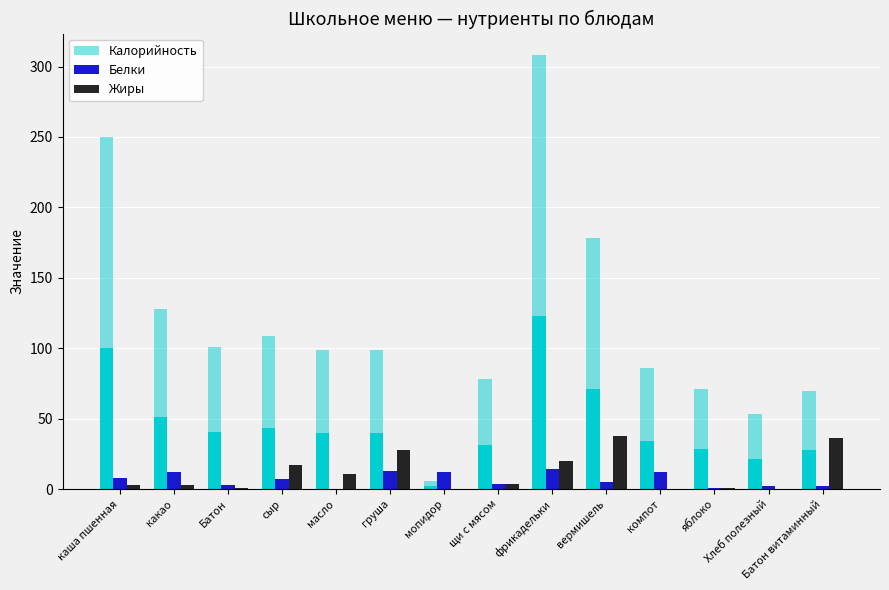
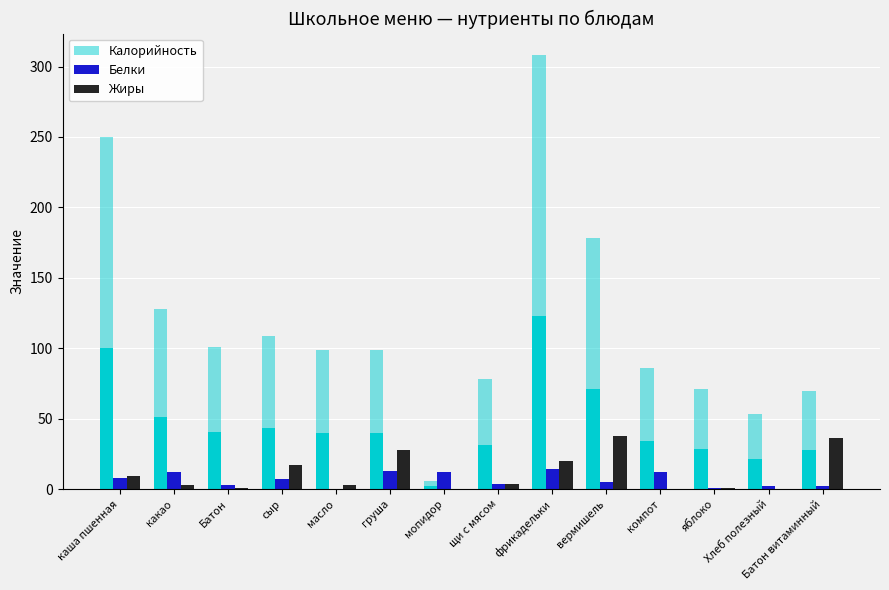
Жиры, каша пшенная: 3 -> 9
Жиры, масло: 11 -> 3
